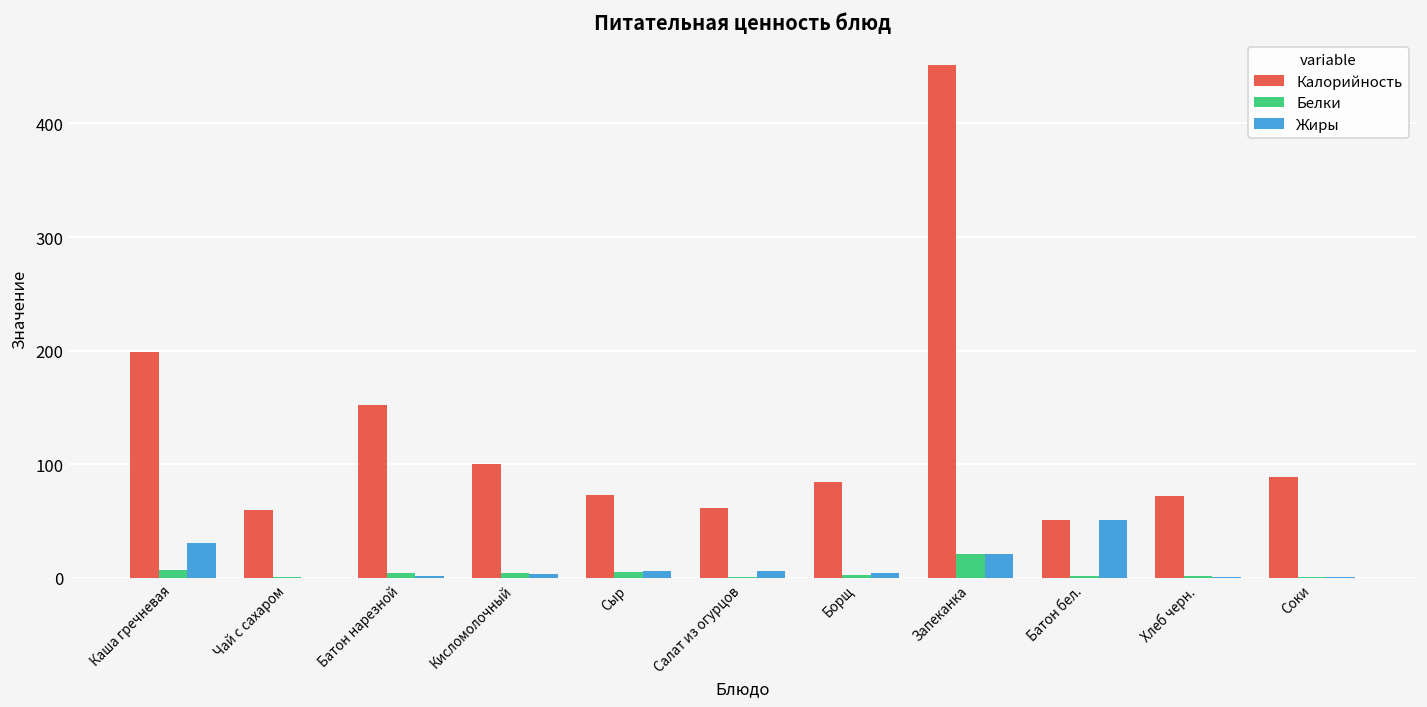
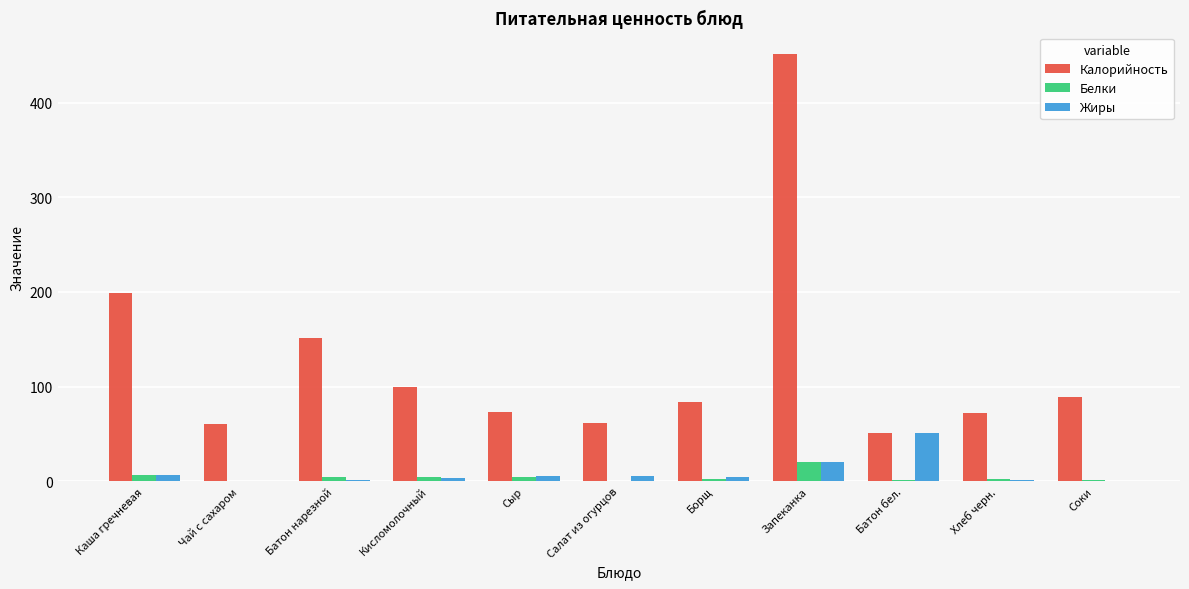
Жиры, Каша гречневая: 30 -> 10
